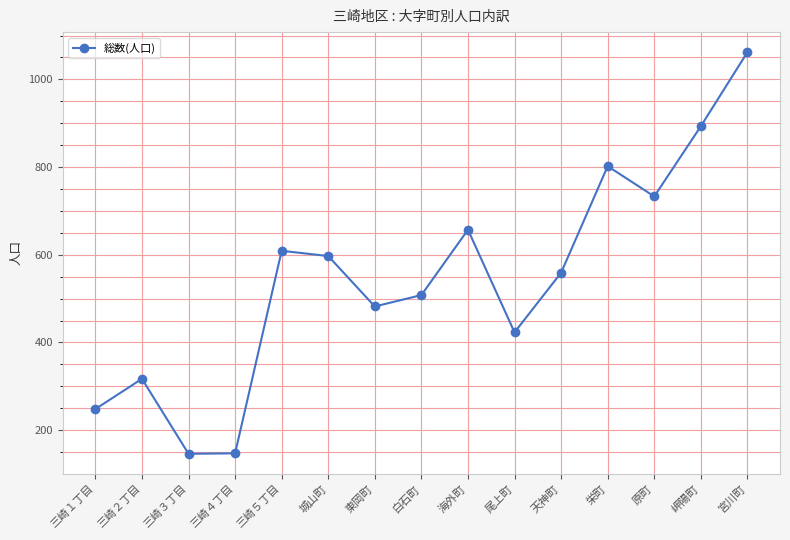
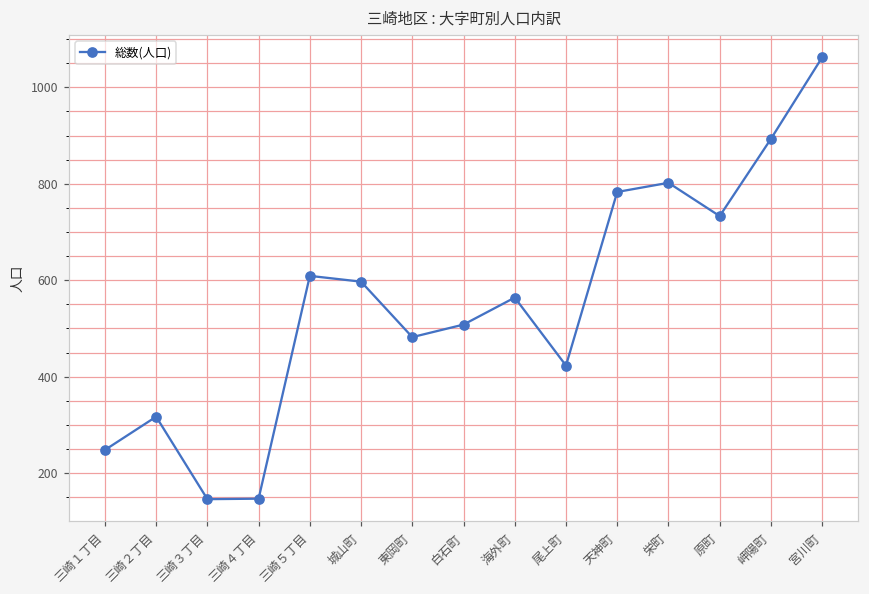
海外町: 660 -> 560
天神町: 560 -> 780
